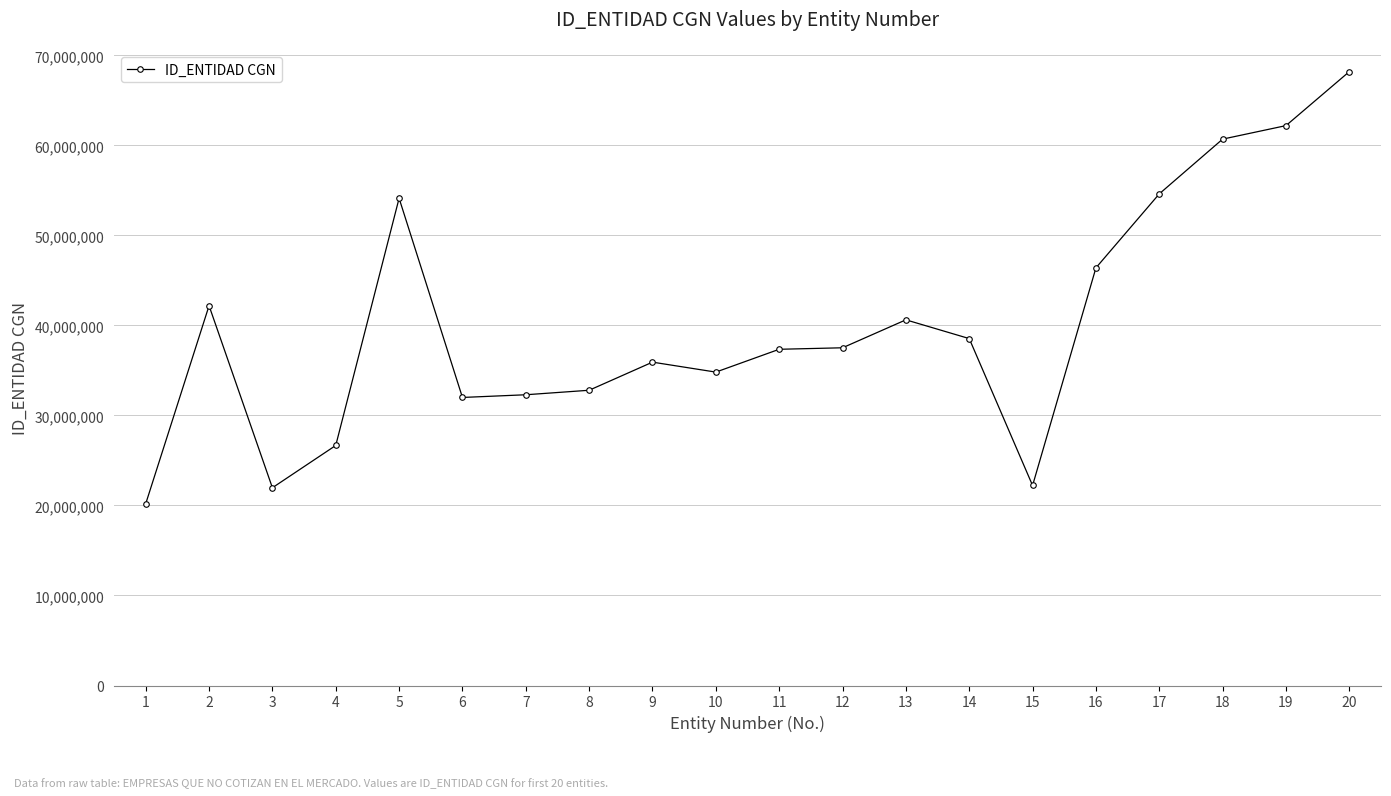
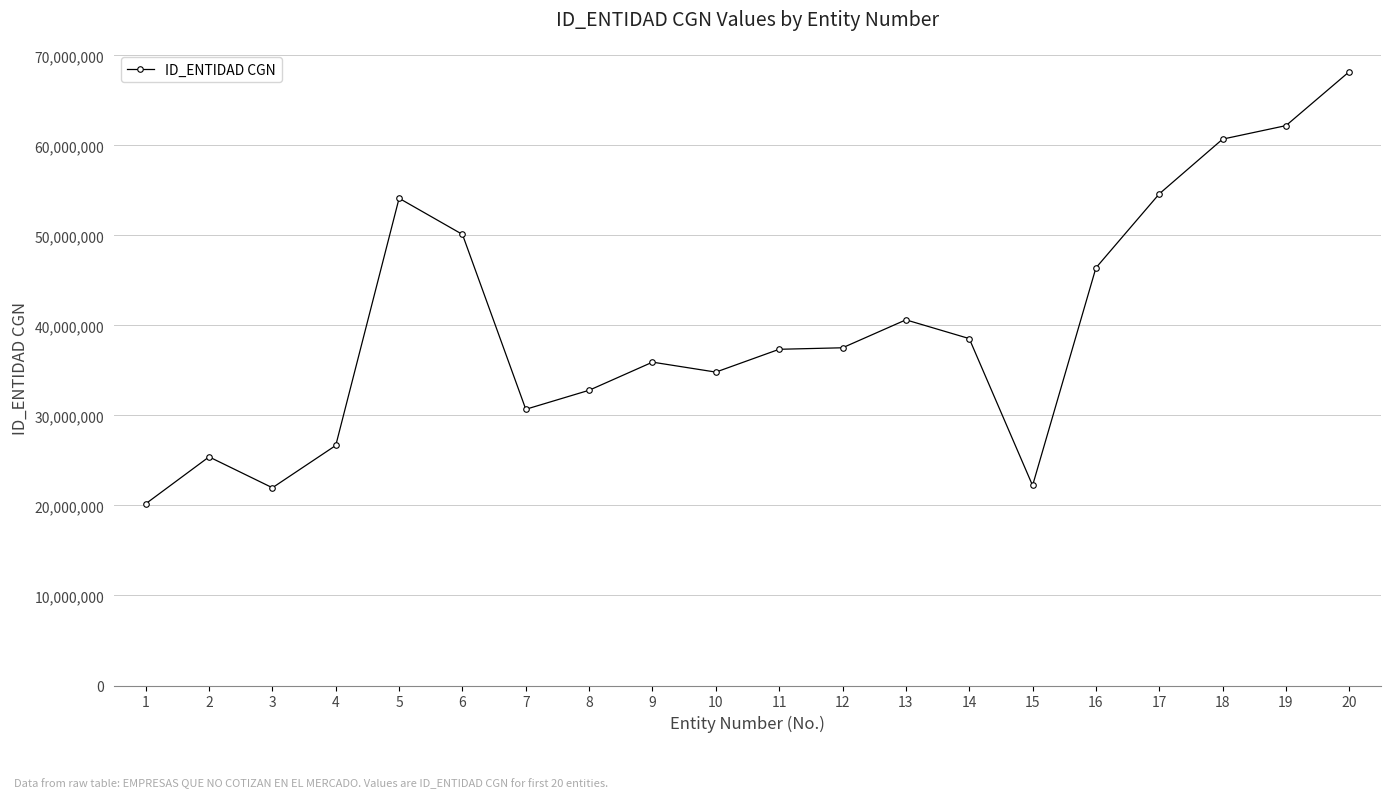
2: 42,000,000 -> 25,000,000
6: 32,000,000 -> 50,000,000
7: 32,000,000 -> 31,000,000
